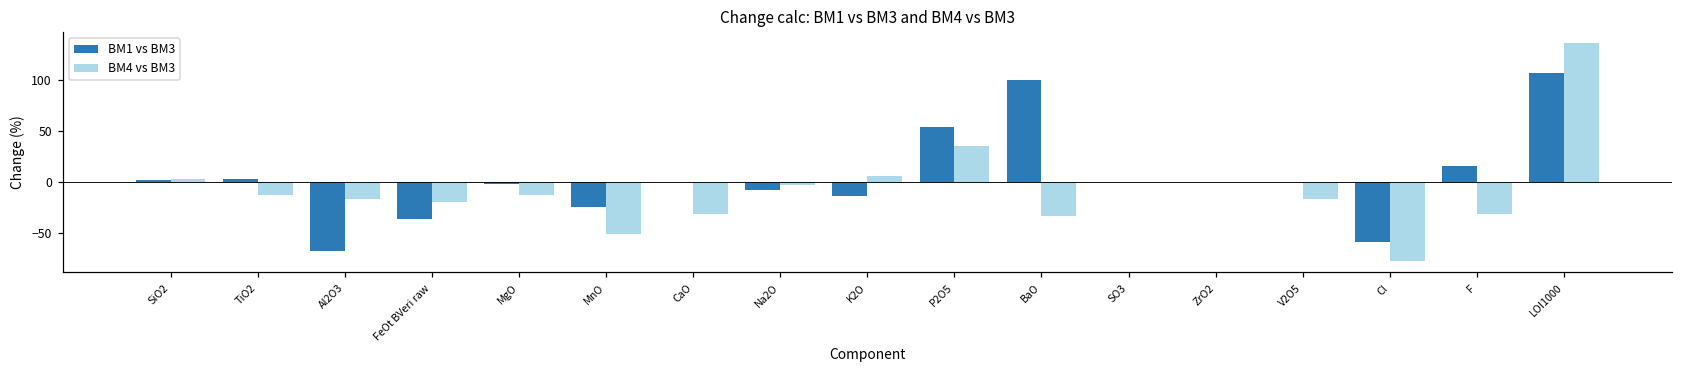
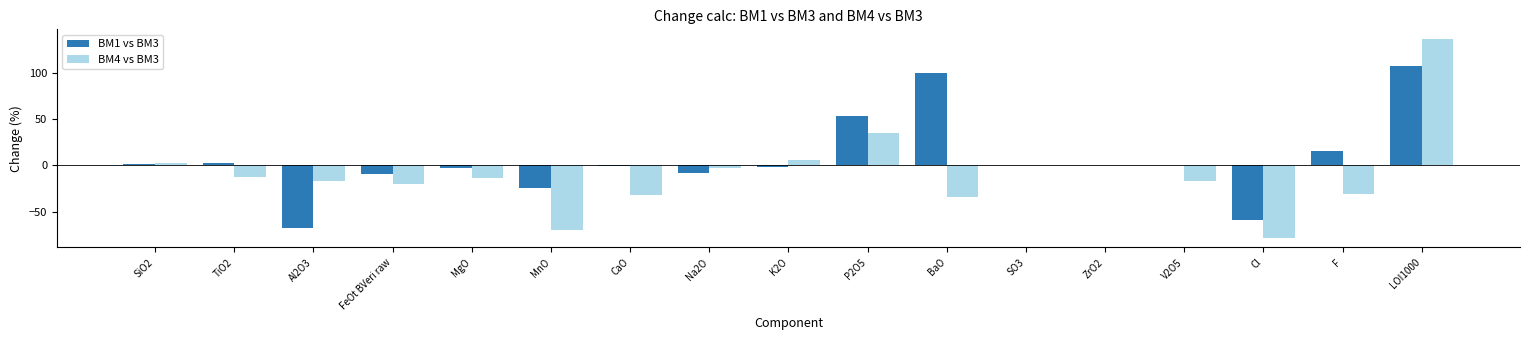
BM1 vs BM3, FeOt BVeri raw: -40 -> -10
BM4 vs BM3, MnO: -50 -> -70
BM1 vs BM3, K2O: -10 -> 0
